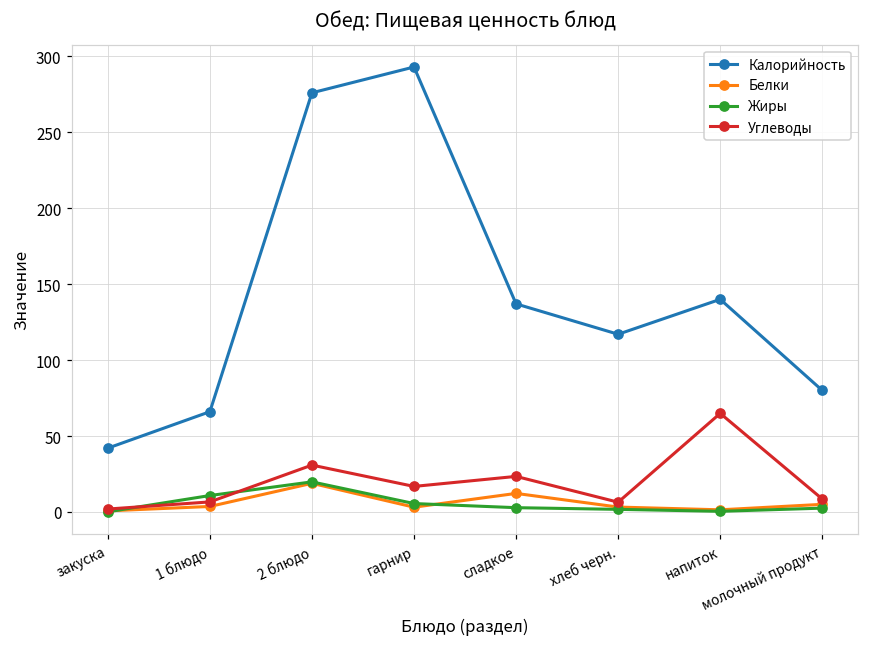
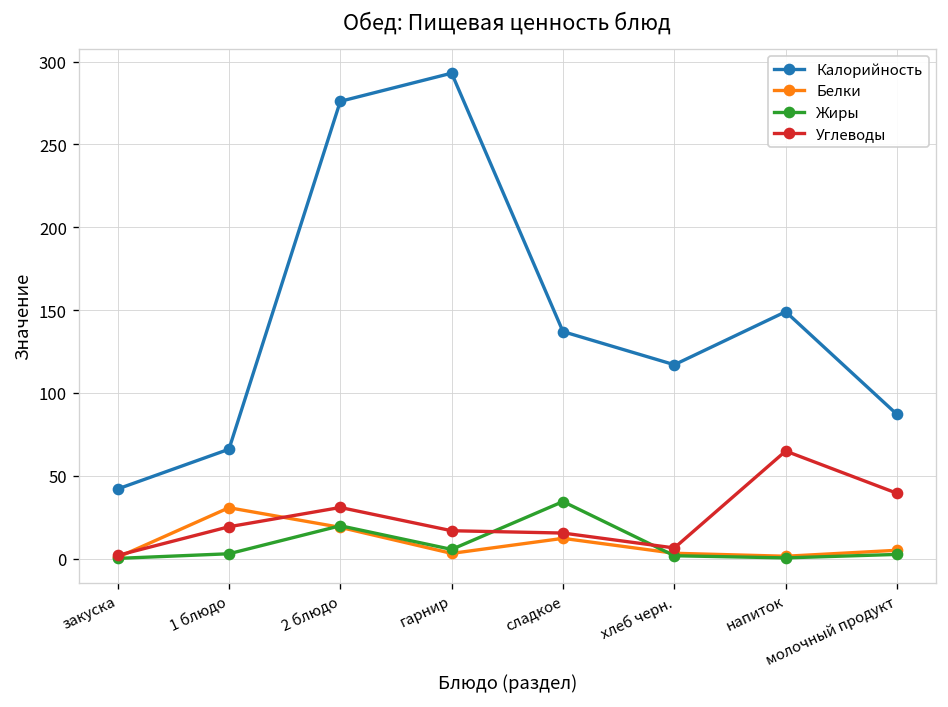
Белки, 1 блюдо: 4 -> 31
Жиры, 1 блюдо: 11 -> 3
Углеводы, 1 блюдо: 7 -> 19
Жиры, сладкое: 3 -> 34
Углеводы, сладкое: 23 -> 15
Калорийность, напиток: 140 -> 149
Калорийность, молочный продукт: 80 -> 87
Углеводы, молочный продукт: 9 -> 39
